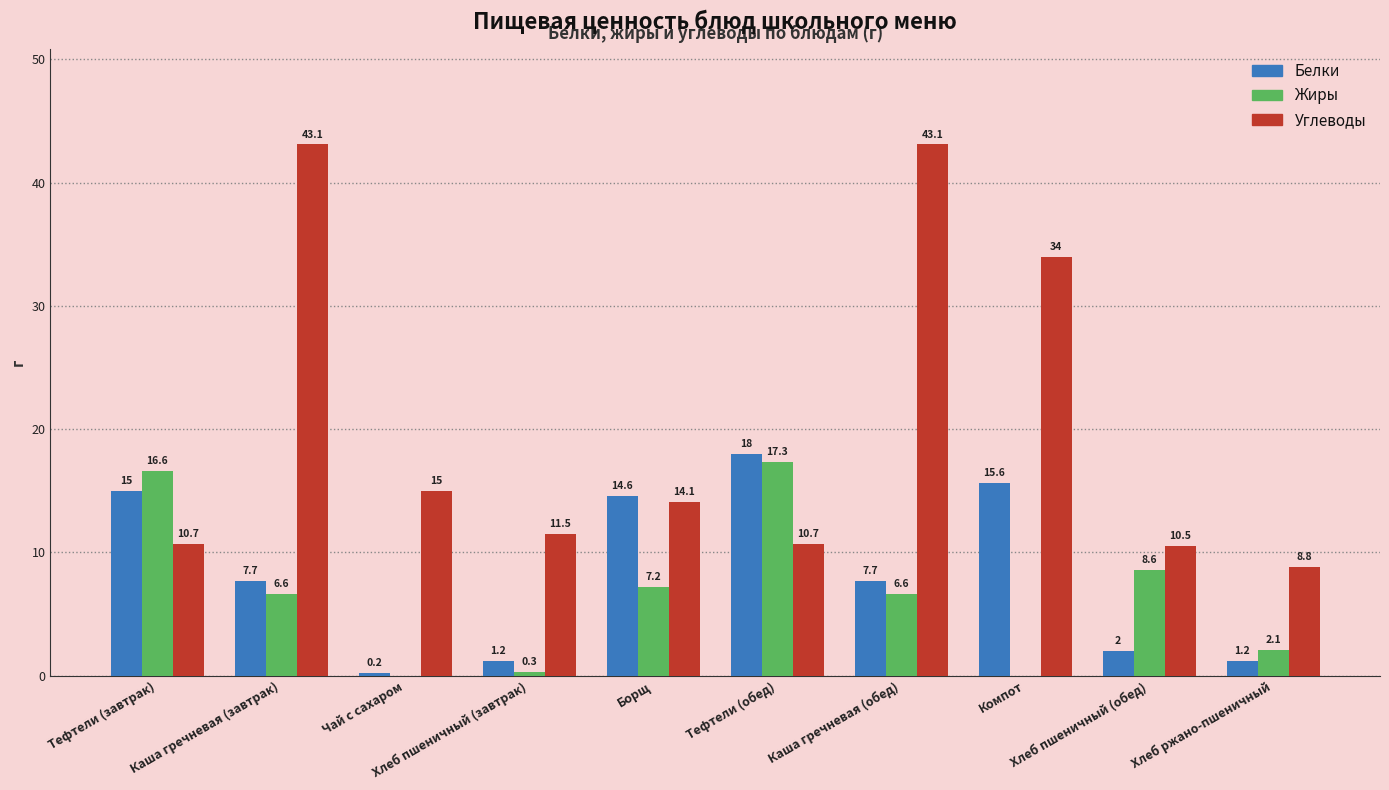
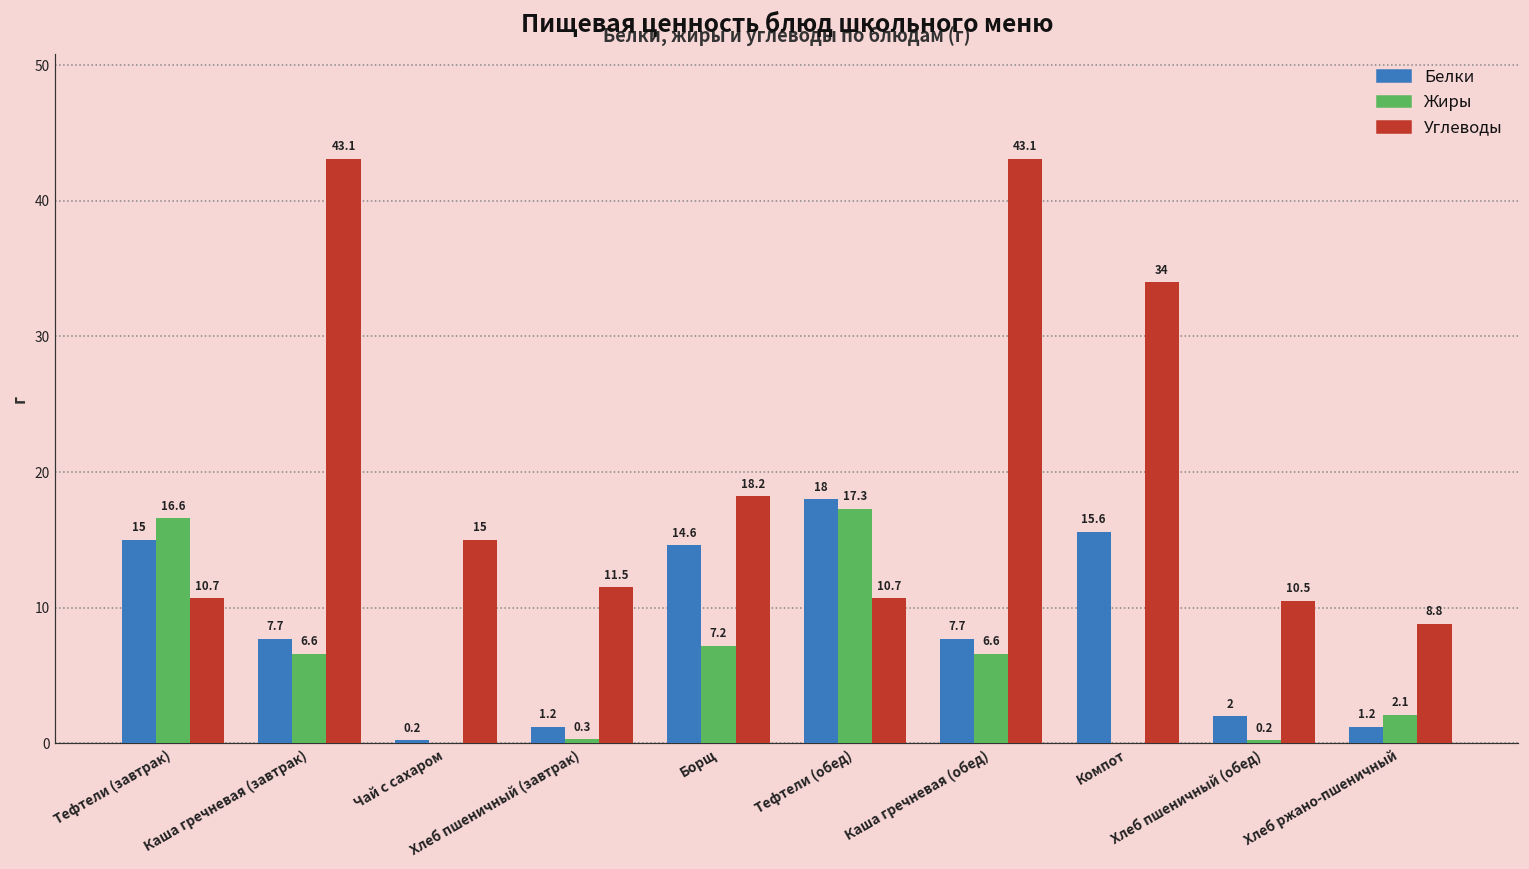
Углеводы, Борщ: 14.1 -> 18.2
Жиры, Хлеб пшеничный (обед): 8.6 -> 0.2
